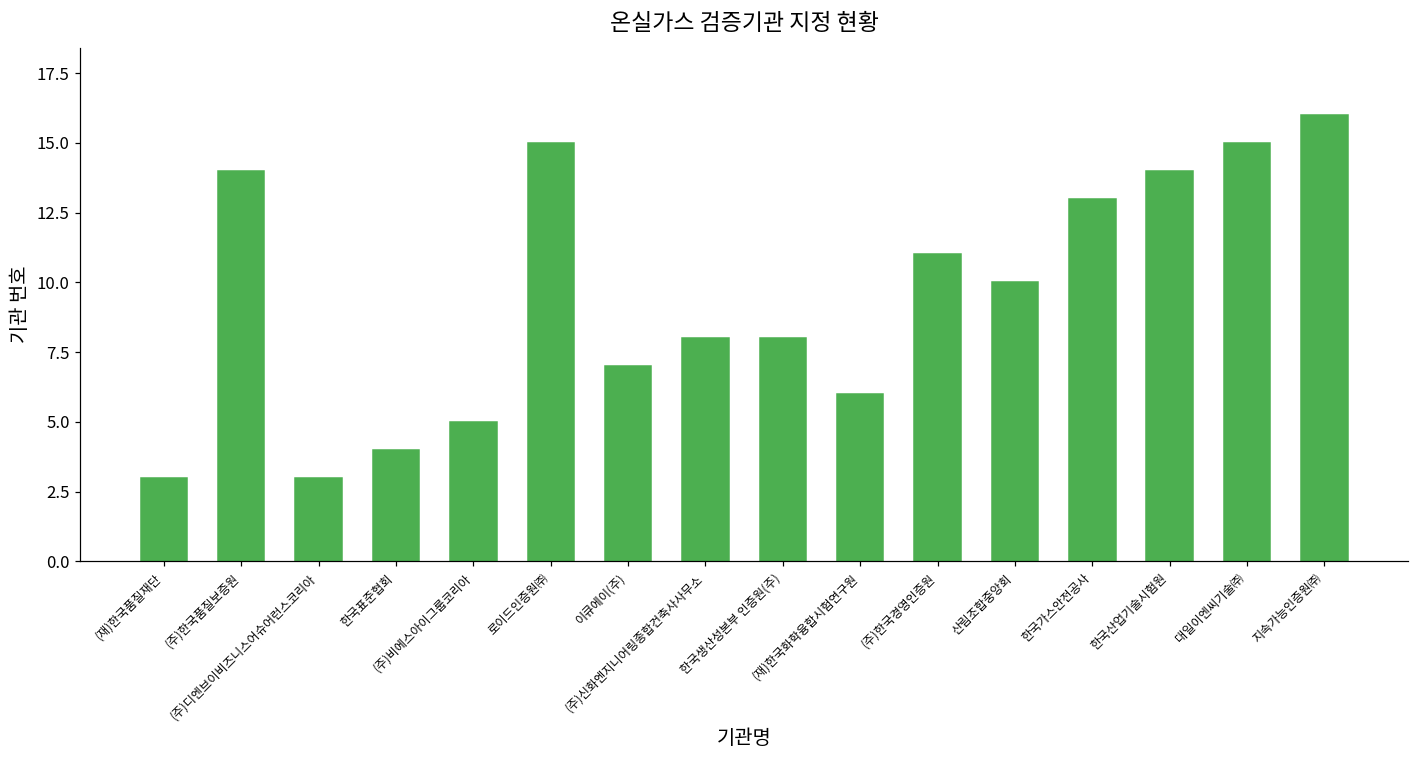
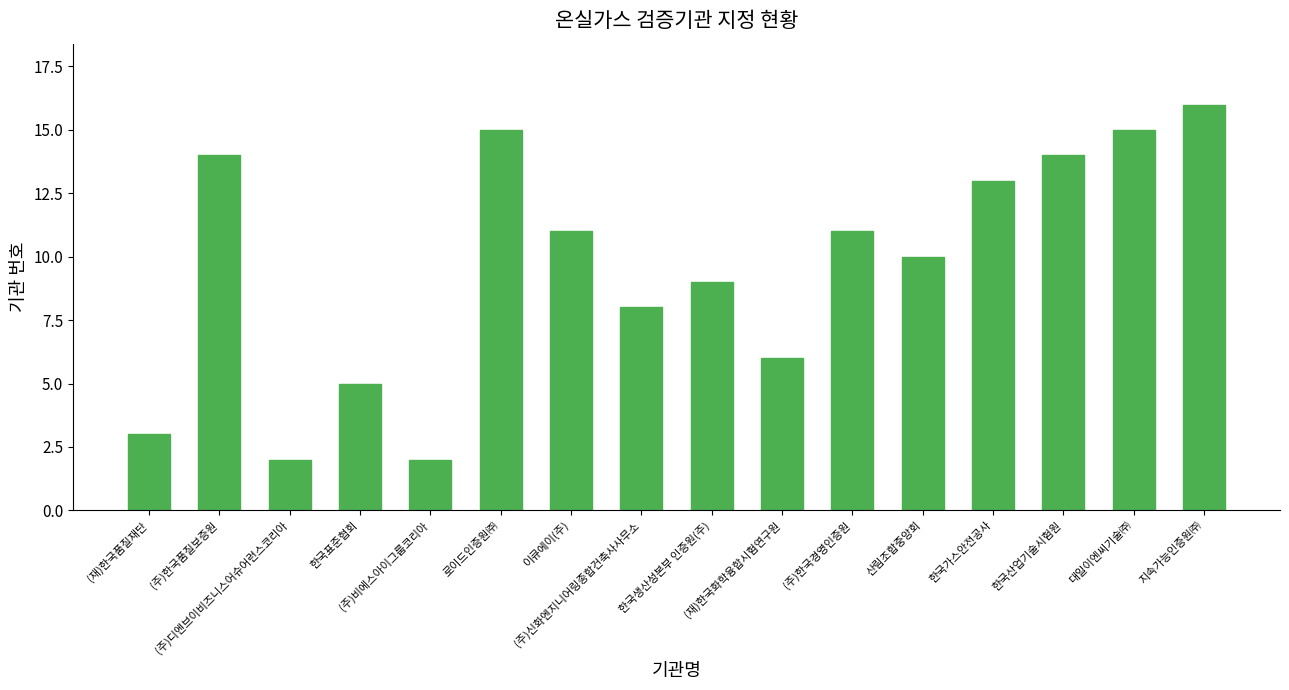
(주)디엔브이비즈니스어슈어런스코리아: 3 -> 2
한국표준협회: 4 -> 5
(주)비에스아이그룹코리아: 5 -> 2
이큐에이(주): 7 -> 11
한국생산성본부 인증원(주): 8 -> 9
